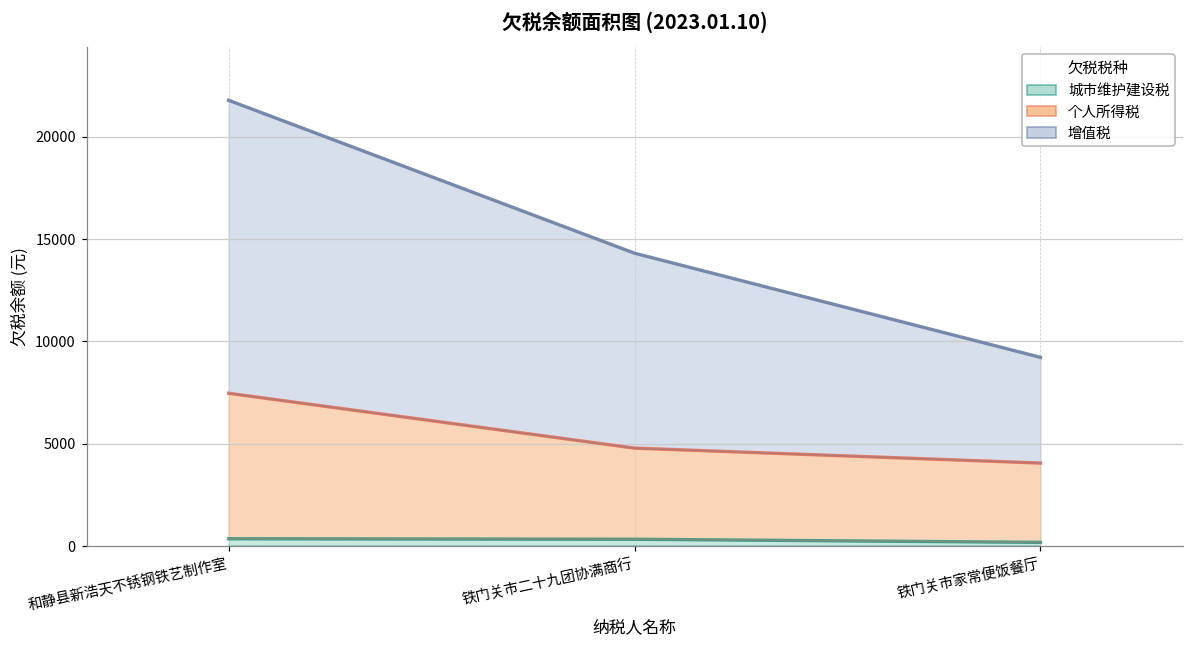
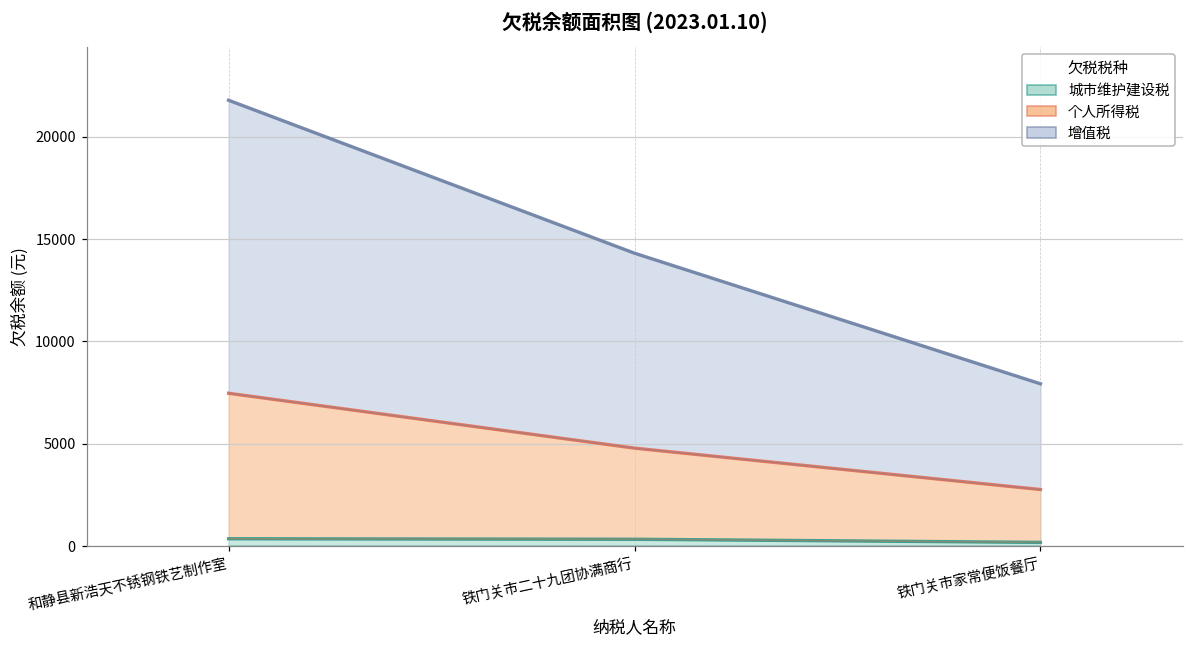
个人所得税, 铁门关市家常便饭餐厅: 3900 -> 2600
